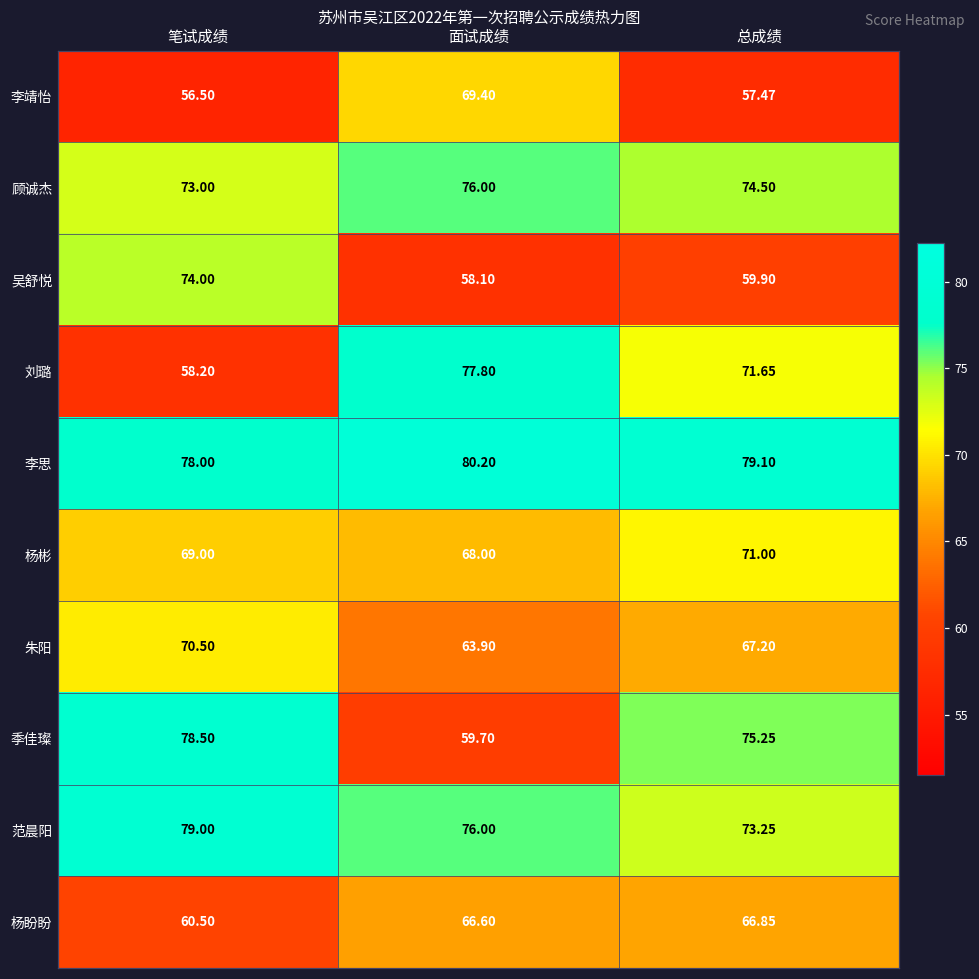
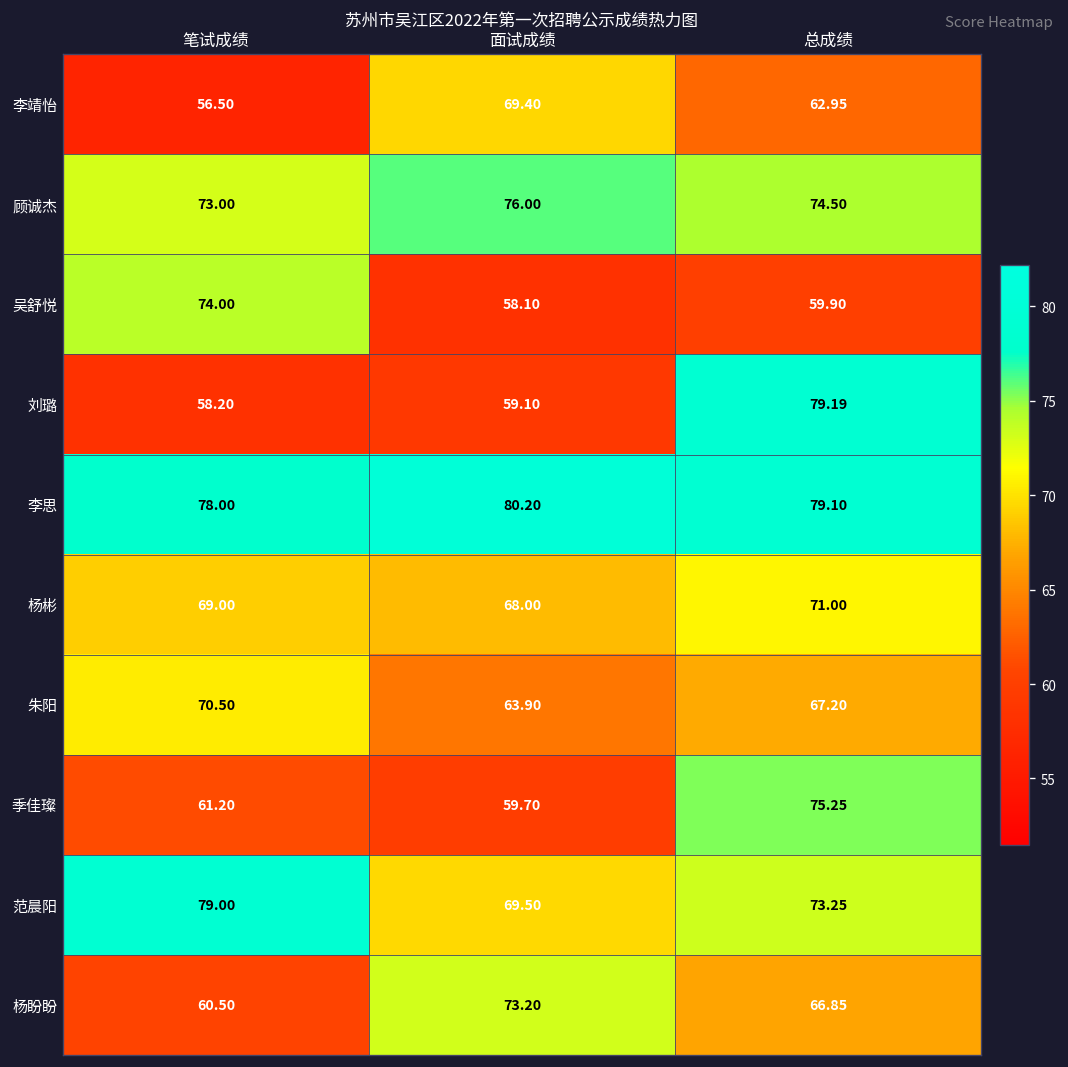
李靖怡, 总成绩: 57.47 -> 62.95
刘璐, 面试成绩: 77.80 -> 59.10
刘璐, 总成绩: 71.65 -> 79.19
季佳璨, 笔试成绩: 78.50 -> 61.20
范晨阳, 面试成绩: 76.00 -> 69.50
杨盼盼, 面试成绩: 66.60 -> 73.20
